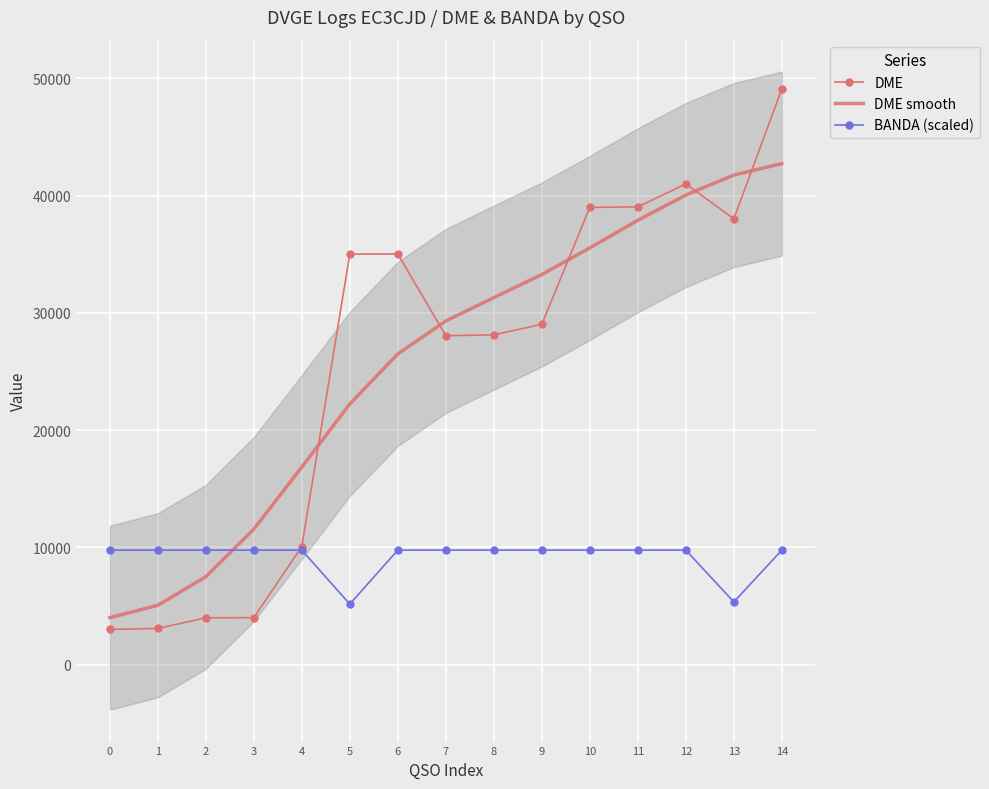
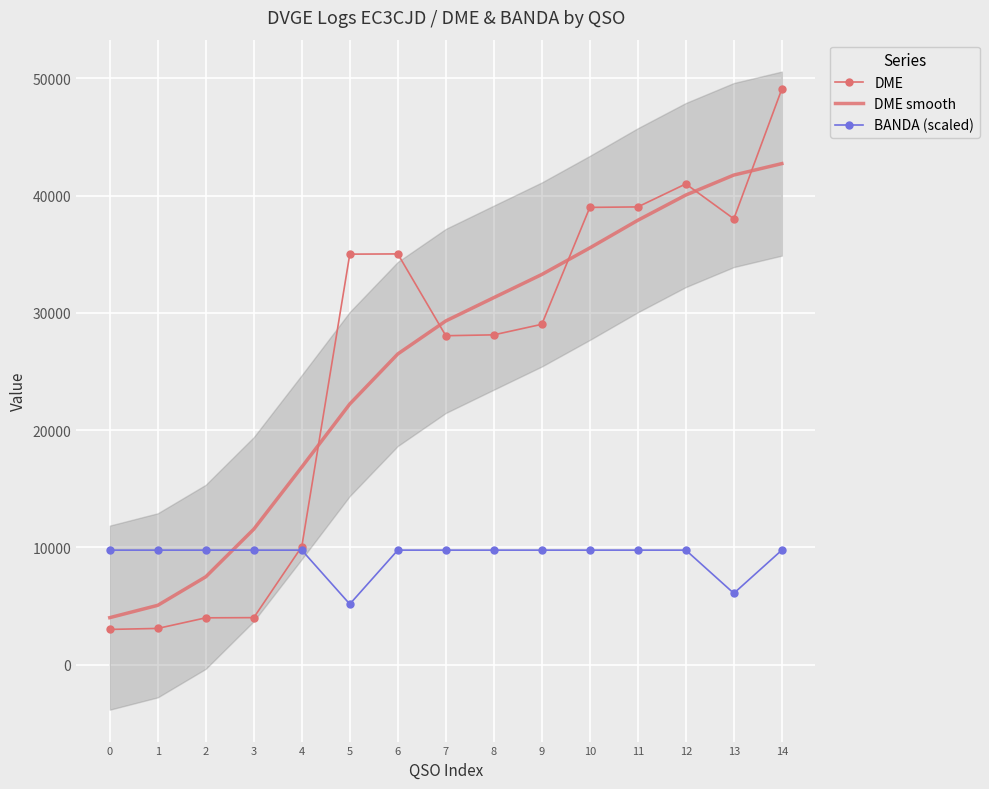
BANDA (scaled), 13: 5400 -> 6100
